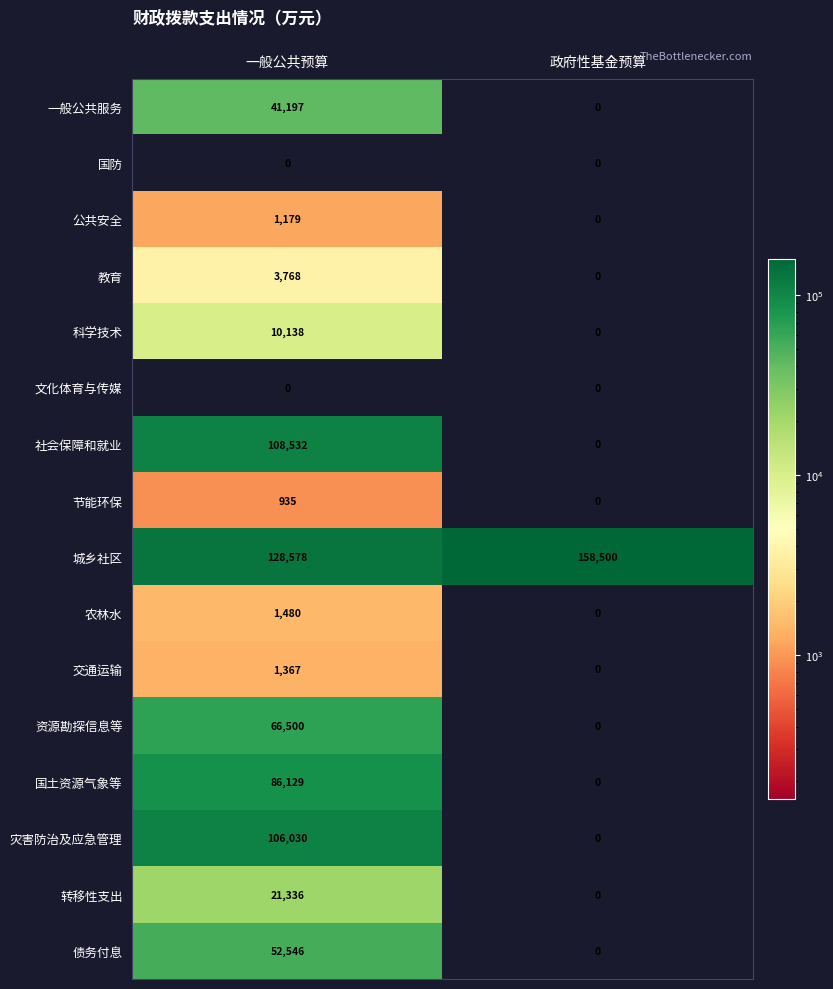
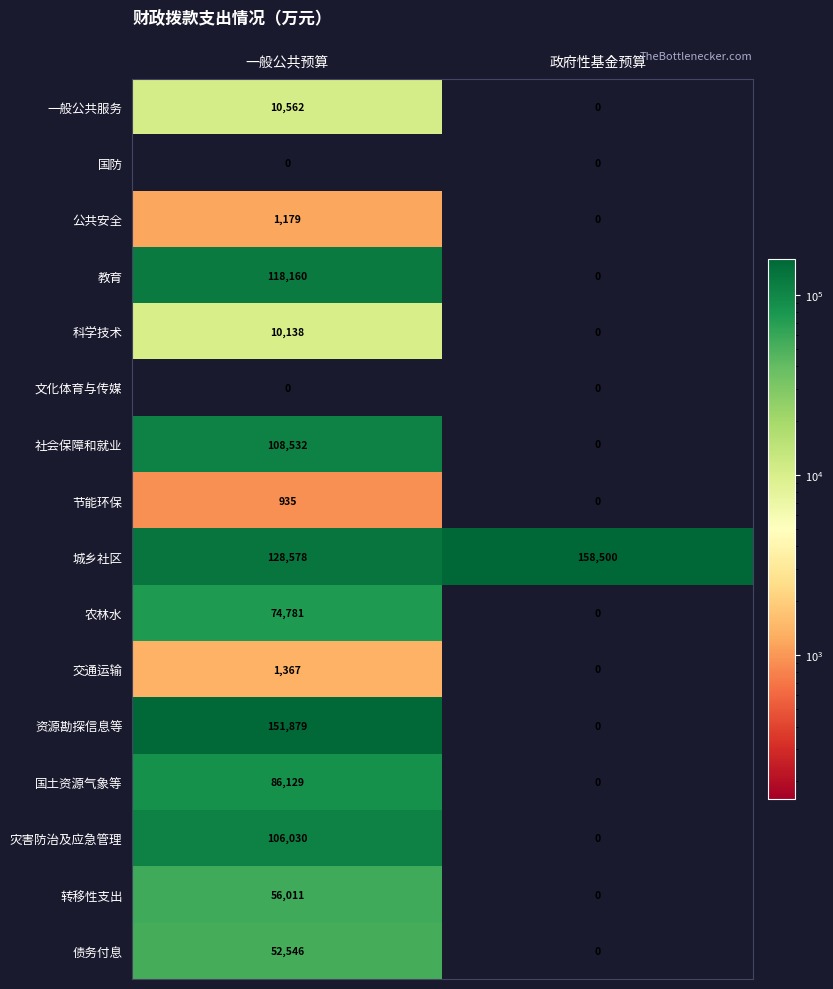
一般公共服务, 一般公共预算: 41,197 -> 10,562
教育, 一般公共预算: 3,768 -> 118,160
农林水, 一般公共预算: 1,480 -> 74,781
资源勘探信息等, 一般公共预算: 66,500 -> 151,879
转移性支出, 一般公共预算: 21,336 -> 56,011
